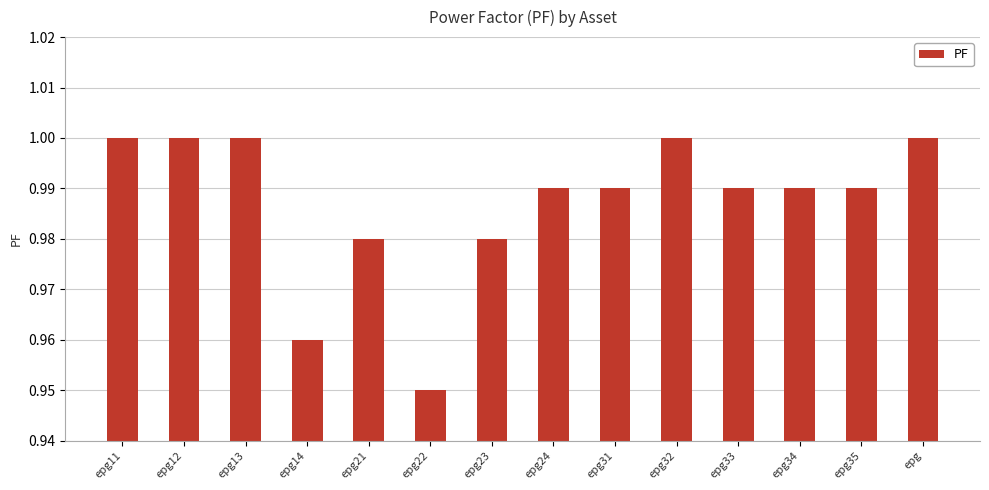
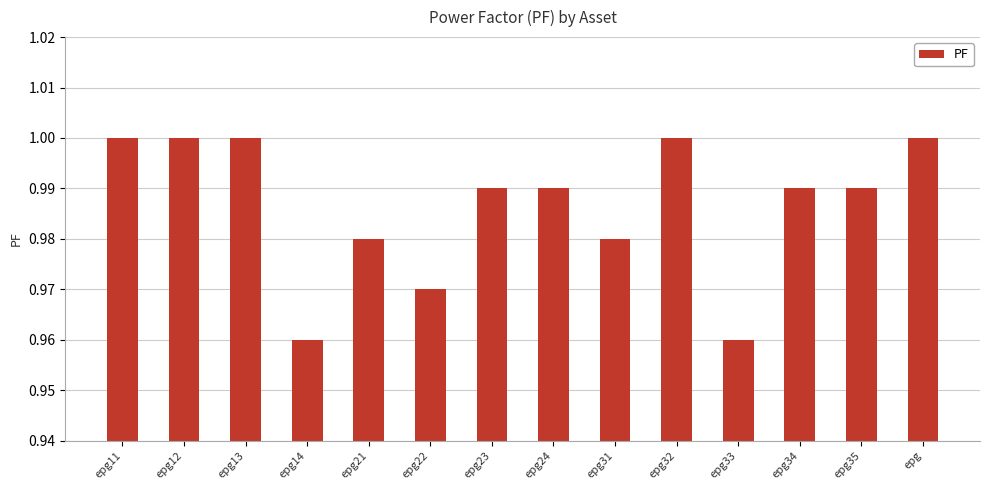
epg22: 0.95 -> 0.97
epg23: 0.98 -> 0.99
epg31: 0.99 -> 0.98
epg33: 0.99 -> 0.96
